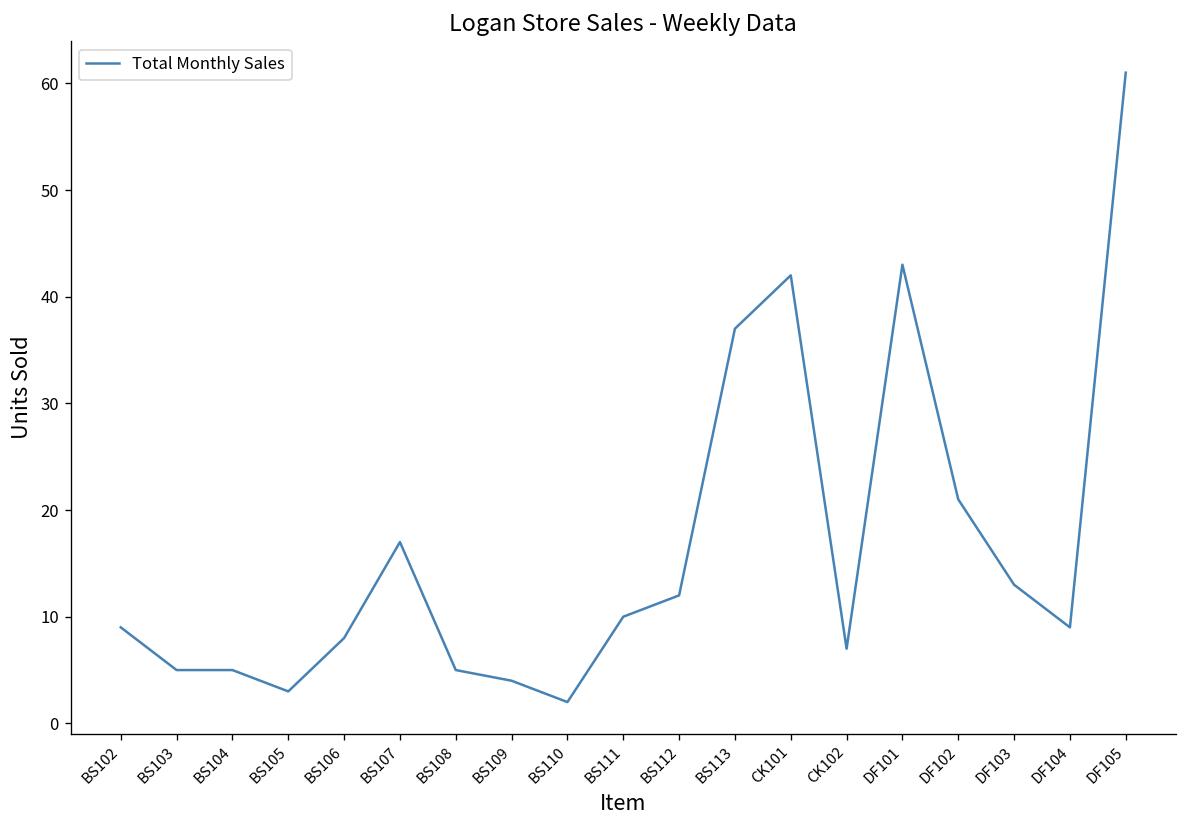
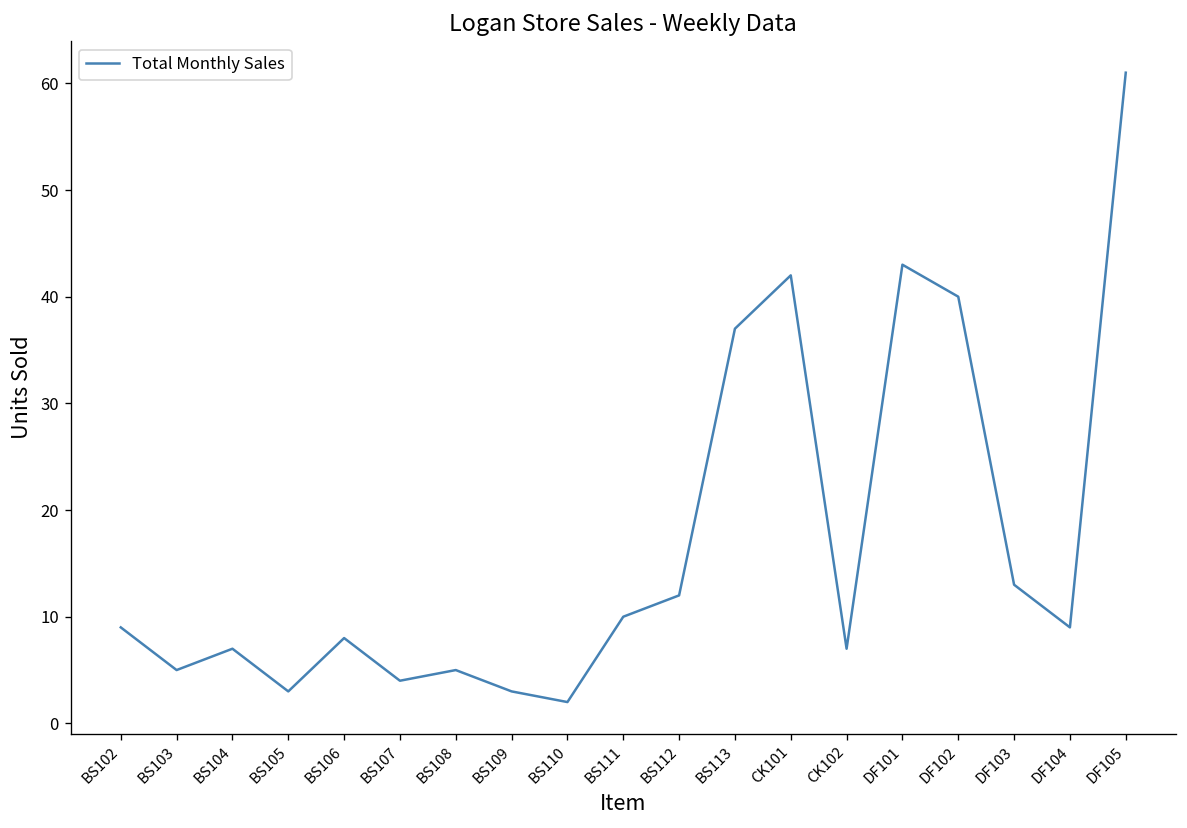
BS104: 5 -> 7
BS107: 17 -> 4
BS109: 4 -> 3
DF102: 21 -> 40
